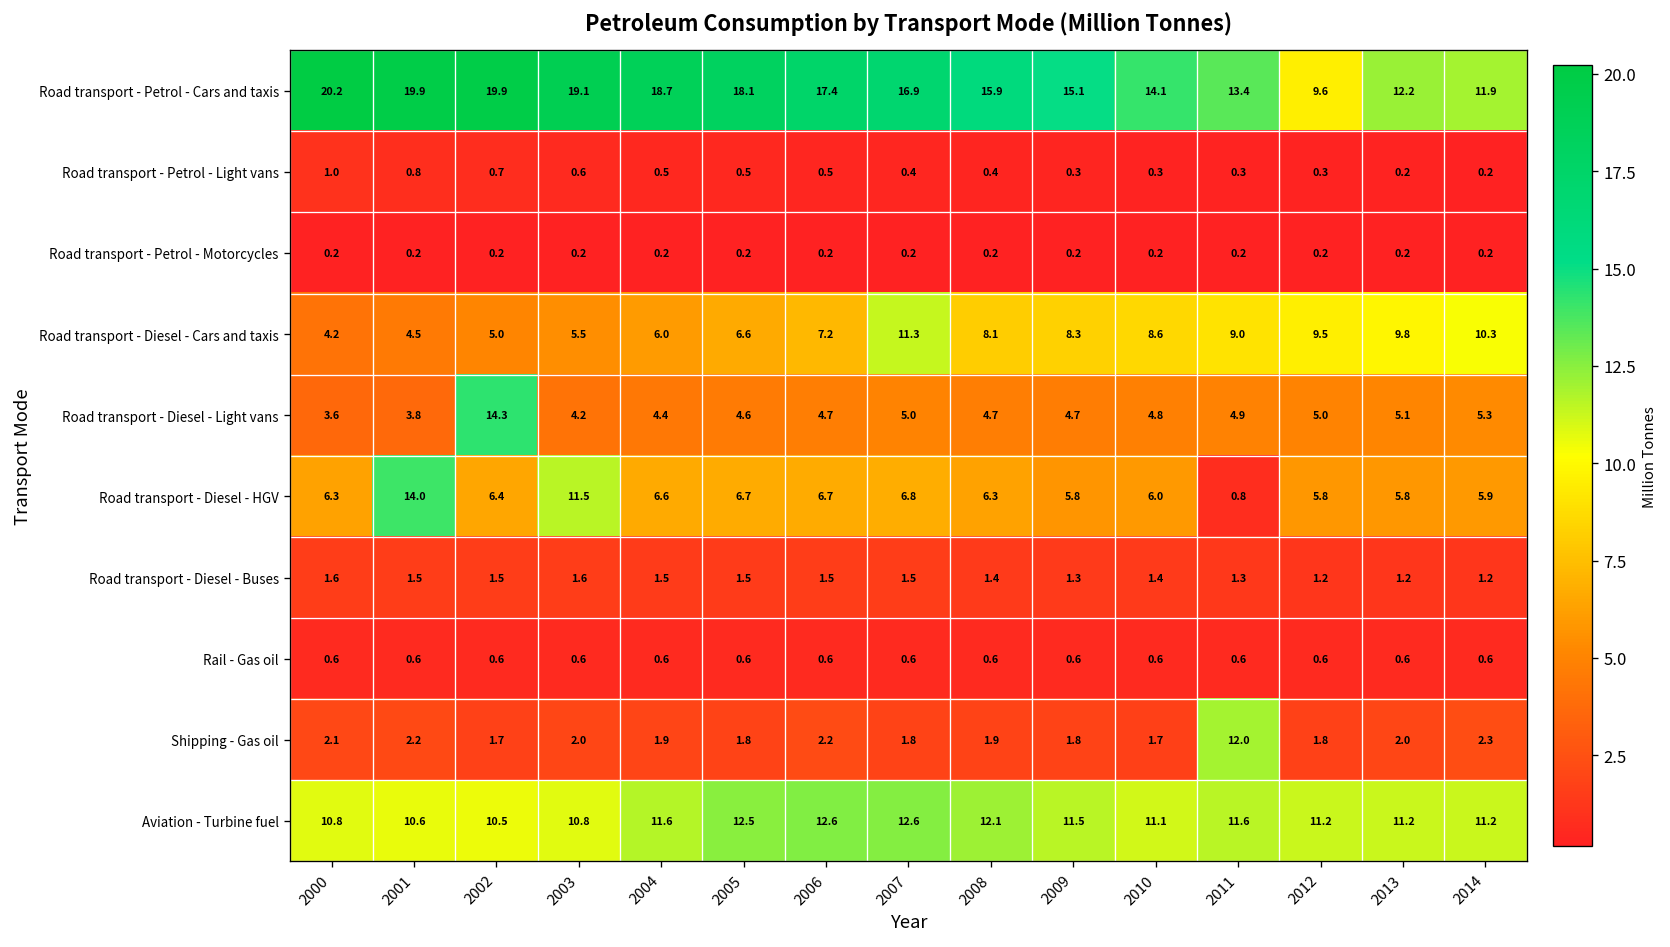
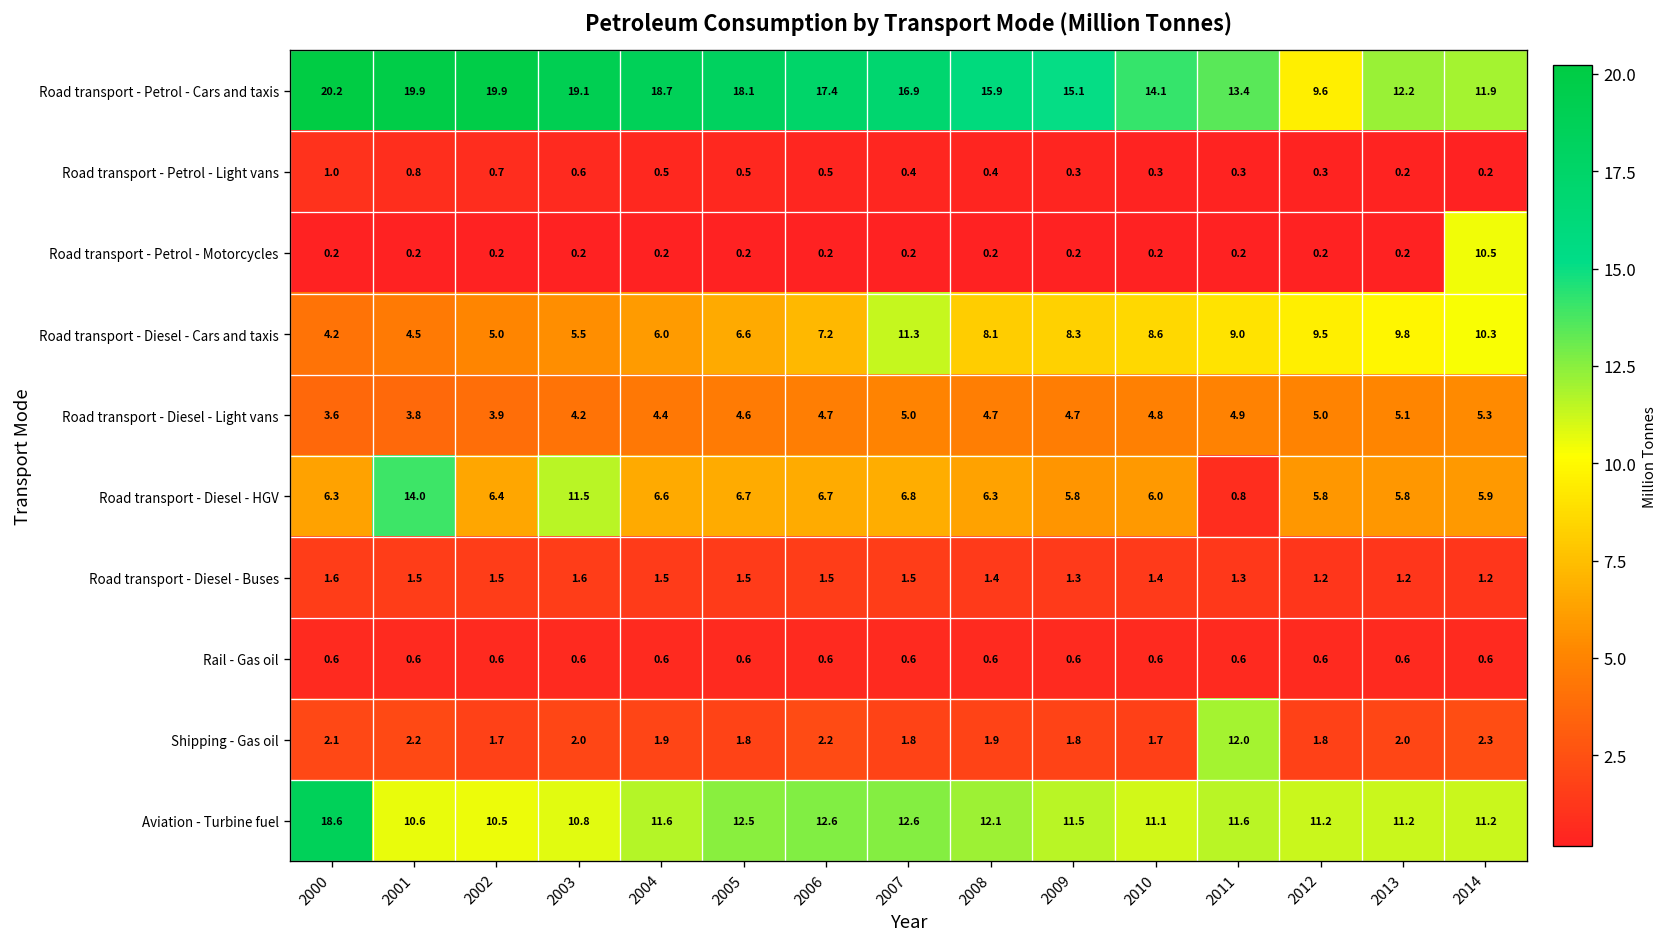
Road transport - Petrol - Motorcycles, 2014: 0.2 -> 10.5
Road transport - Diesel - Light vans, 2002: 14.3 -> 3.9
Aviation - Turbine fuel, 2000: 10.8 -> 18.6
